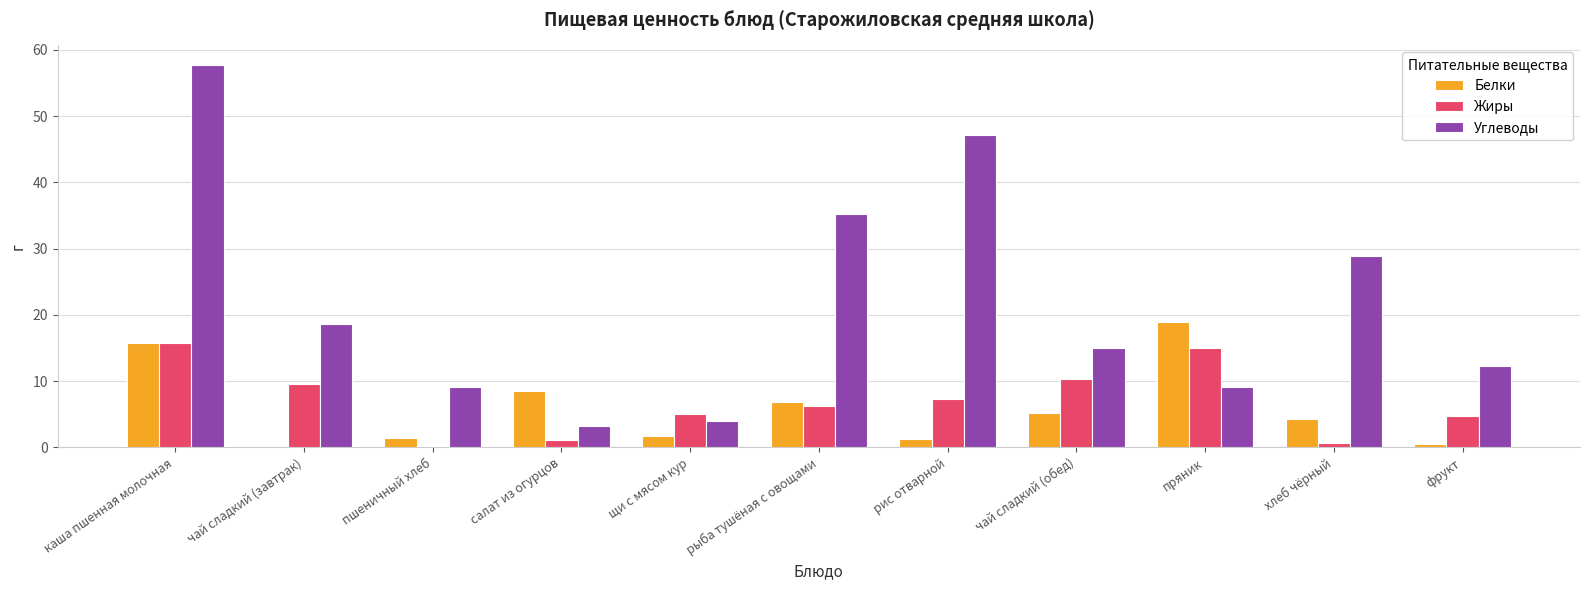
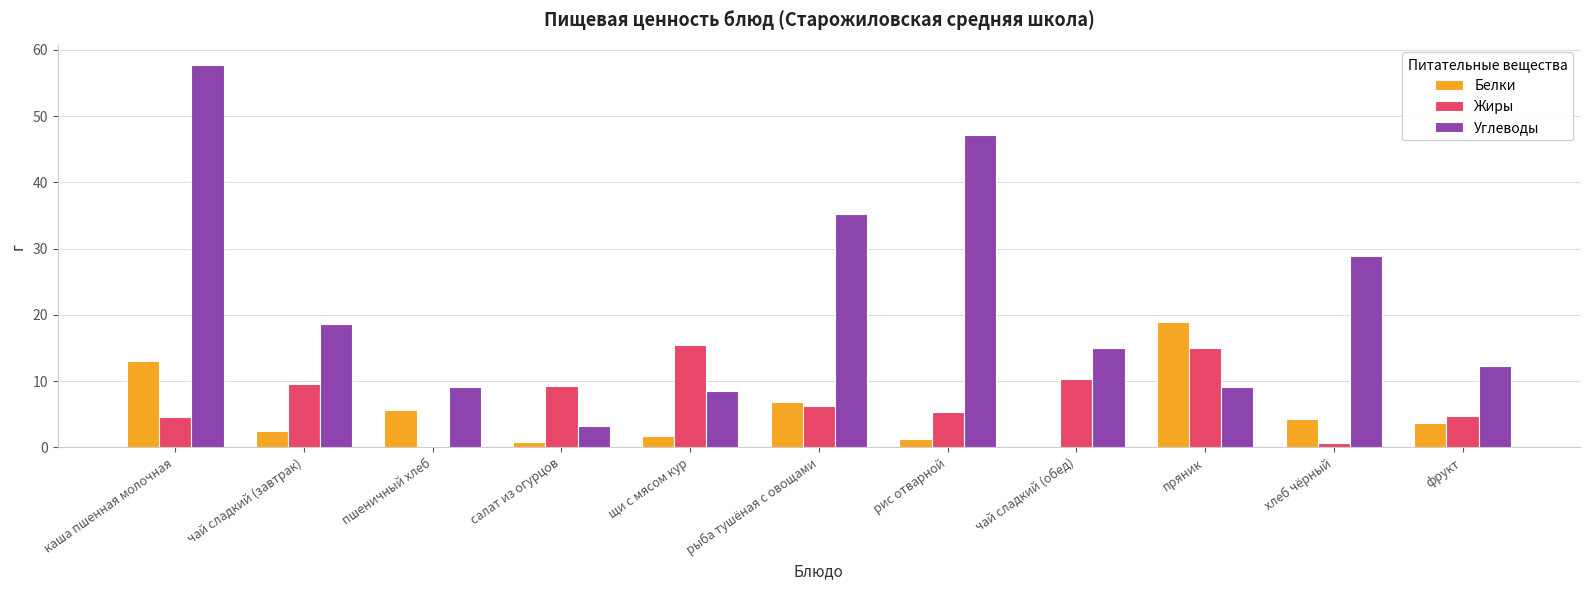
Белки, каша пшенная молочная: 16 -> 13
Жиры, каша пшенная молочная: 16 -> 5
Белки, чай сладкий (завтрак): 0 -> 2
Белки, пшеничный хлеб: 2 -> 6
Белки, салат из огурцов: 9 -> 1
Жиры, салат из огурцов: 1 -> 9
Жиры, щи с мясом кур: 5 -> 16
Углеводы, щи с мясом кур: 4 -> 8
Жиры, рис отварной: 7 -> 5
Белки, чай сладкий (обед): 5 -> 0
Белки, фрукт: 0 -> 4
